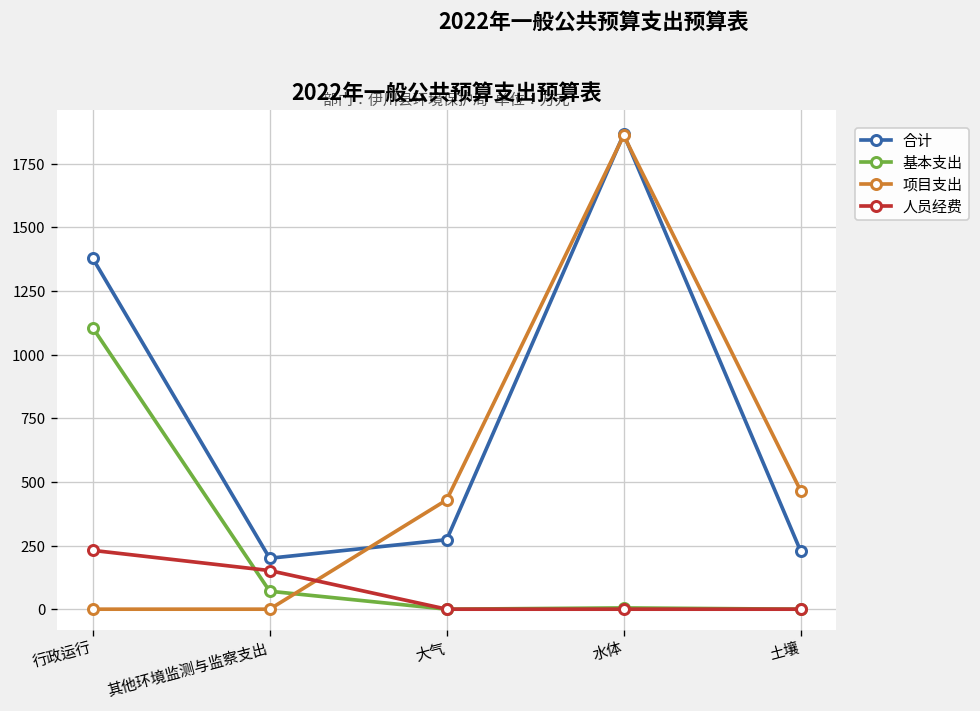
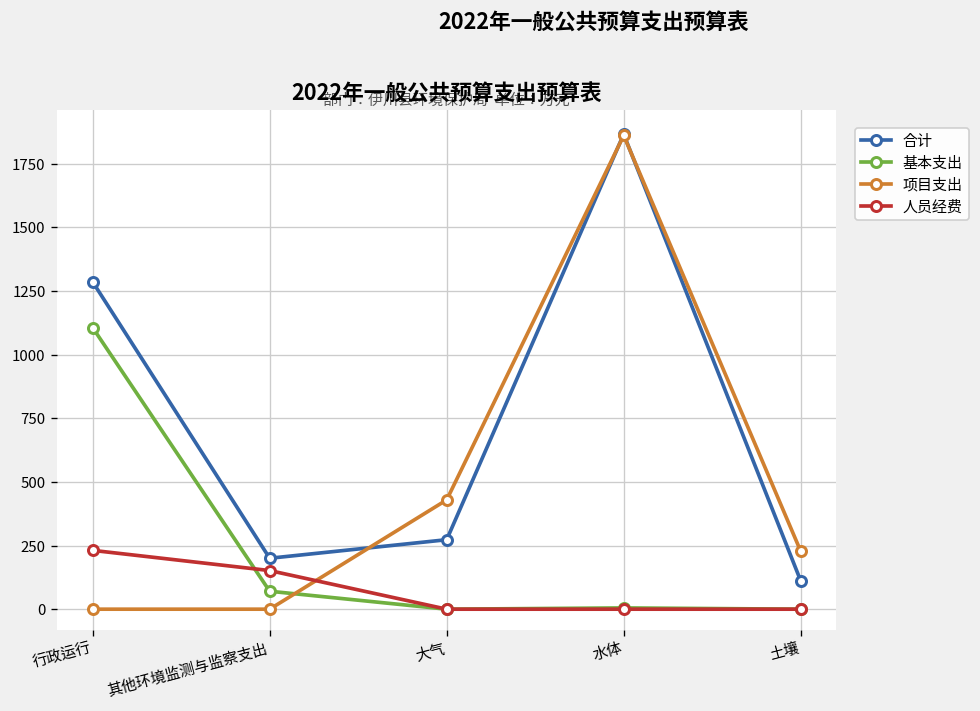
合计, 行政运行: 1380 -> 1290
合计, 土壤: 230 -> 110
项目支出, 土壤: 460 -> 230
